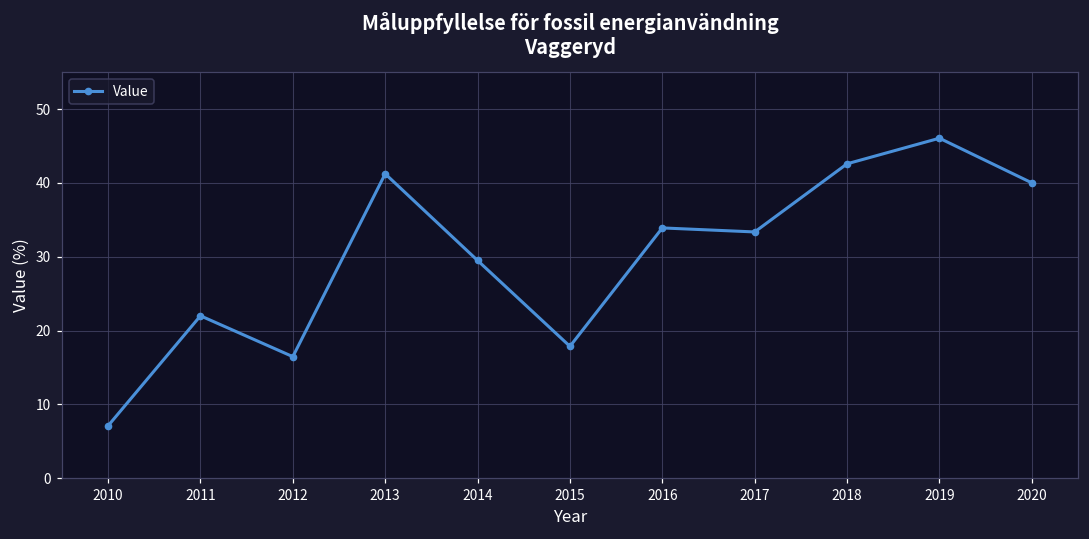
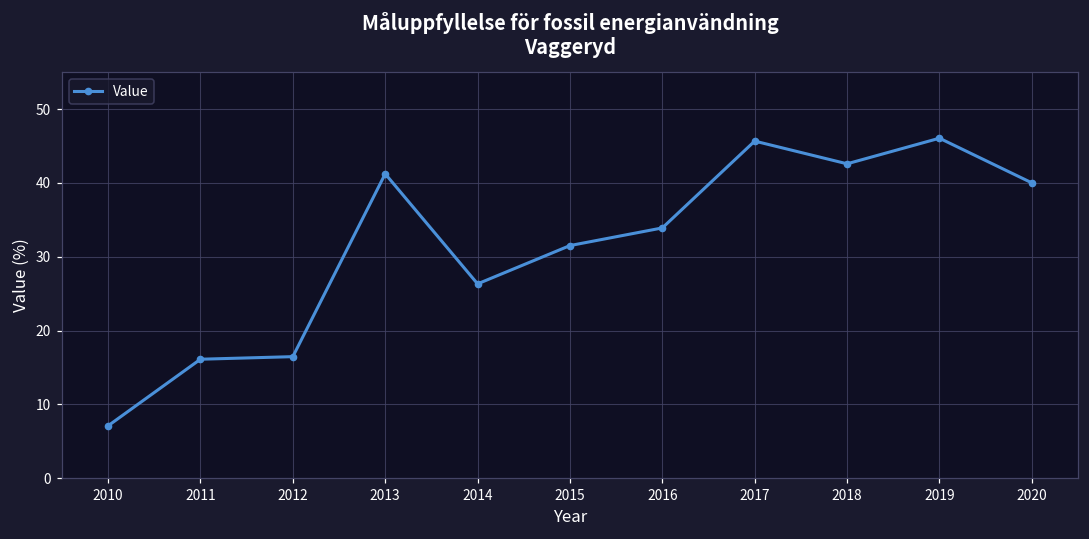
2011: 22 -> 16
2014: 29 -> 26
2015: 18 -> 32
2017: 33 -> 46
